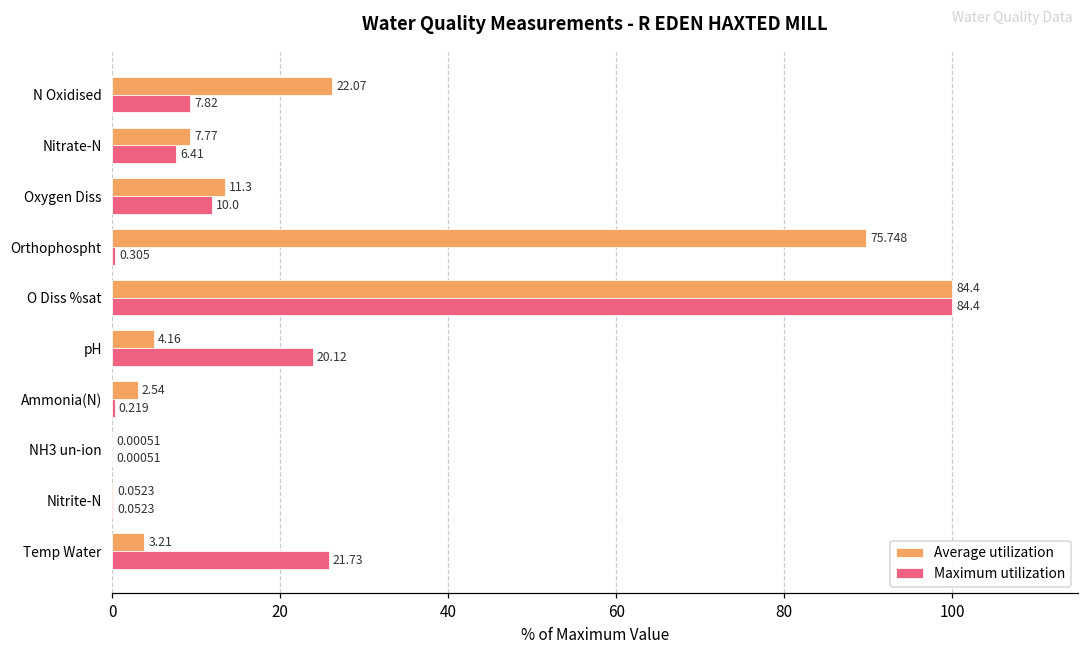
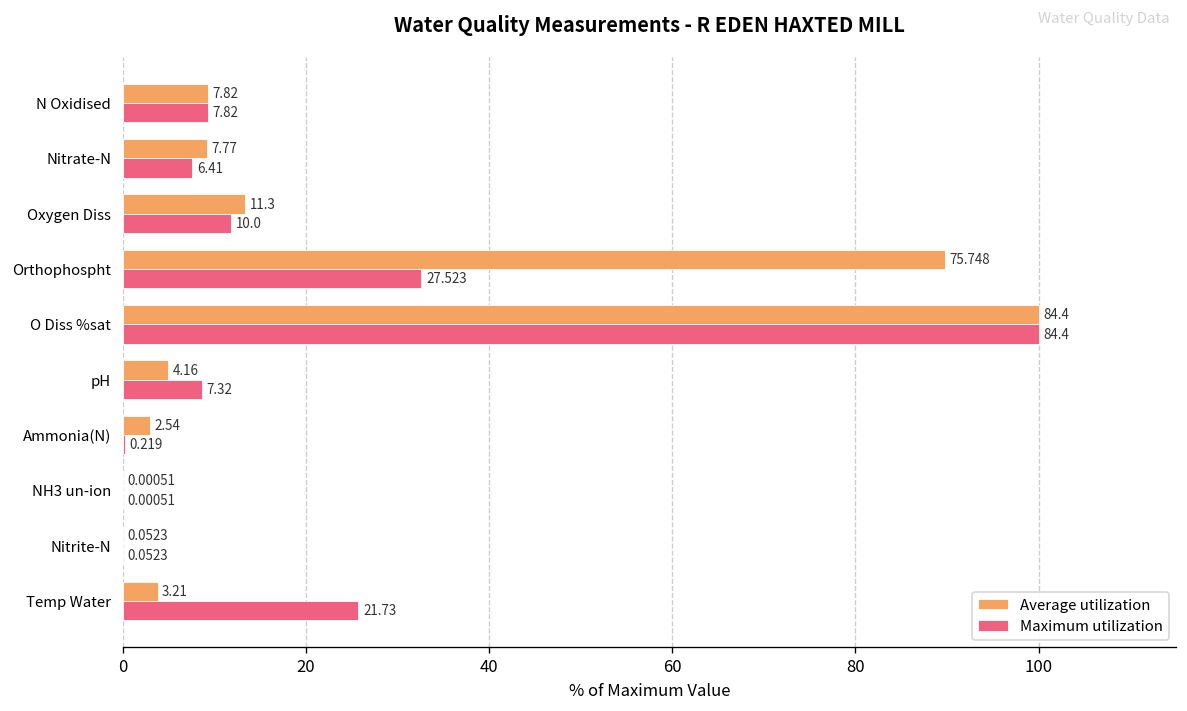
Average utilization, N Oxidised: 22.07 -> 7.82
Maximum utilization, Orthophospht: 0.305 -> 27.523
Maximum utilization, pH: 20.12 -> 7.32
